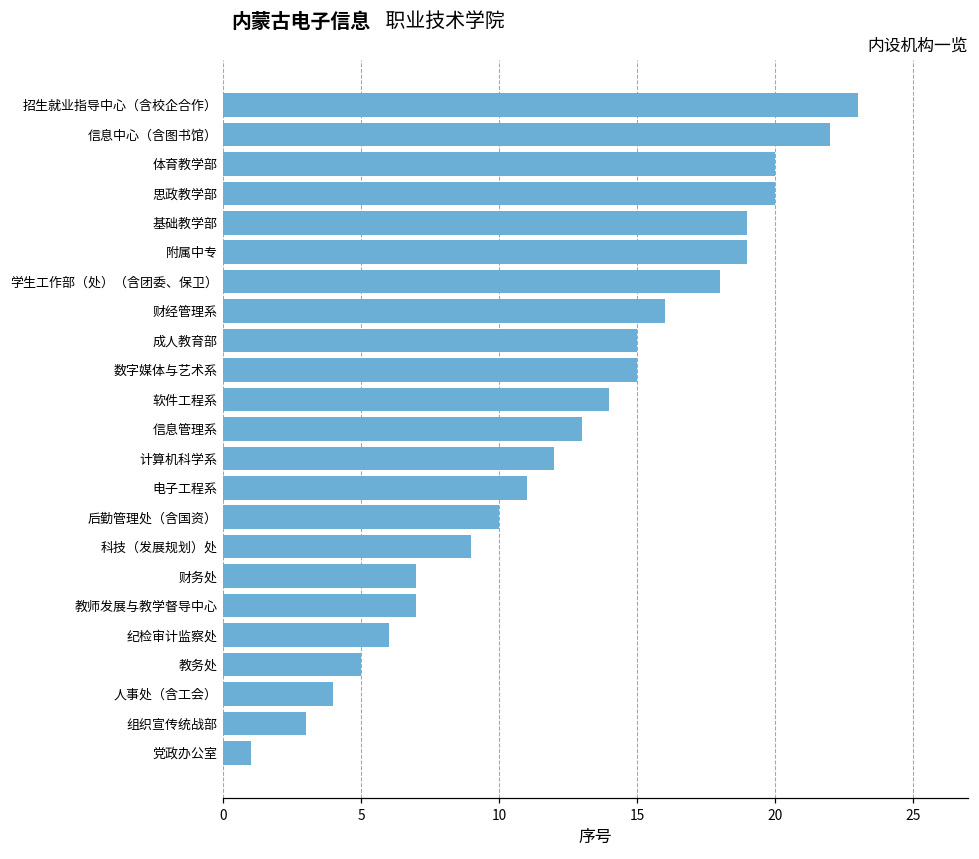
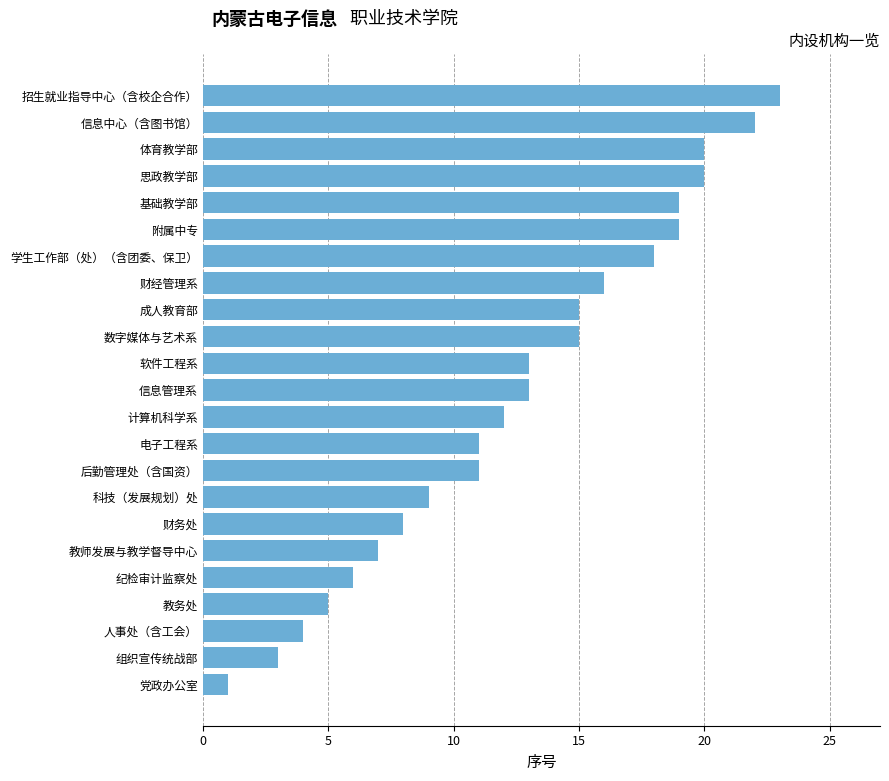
软件工程系: 14 -> 13
后勤管理处（含国资）: 10 -> 11
财务处: 7 -> 8
